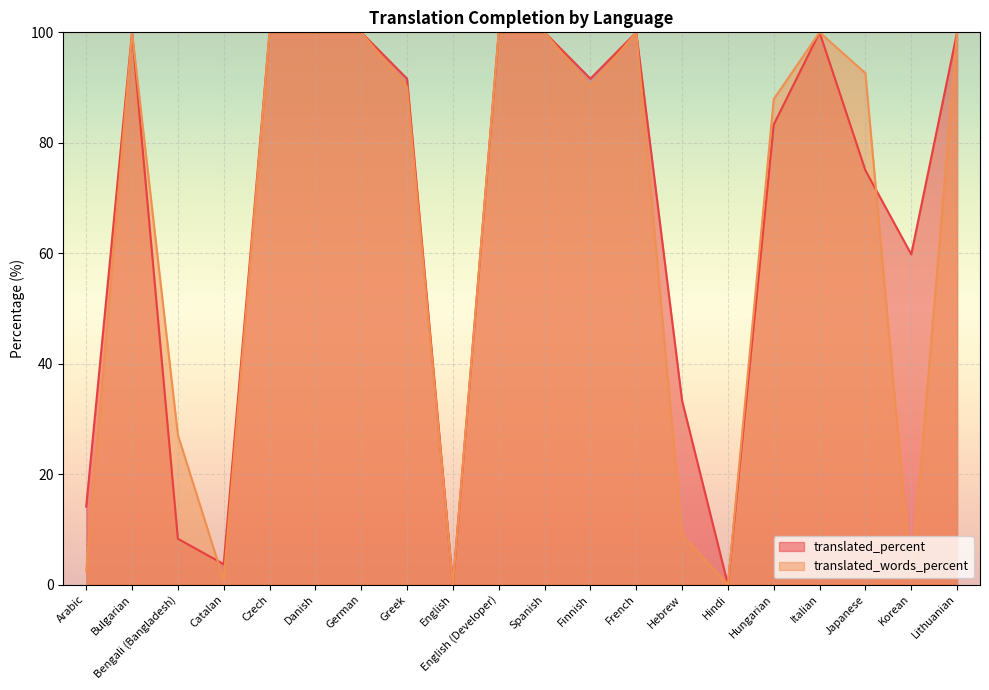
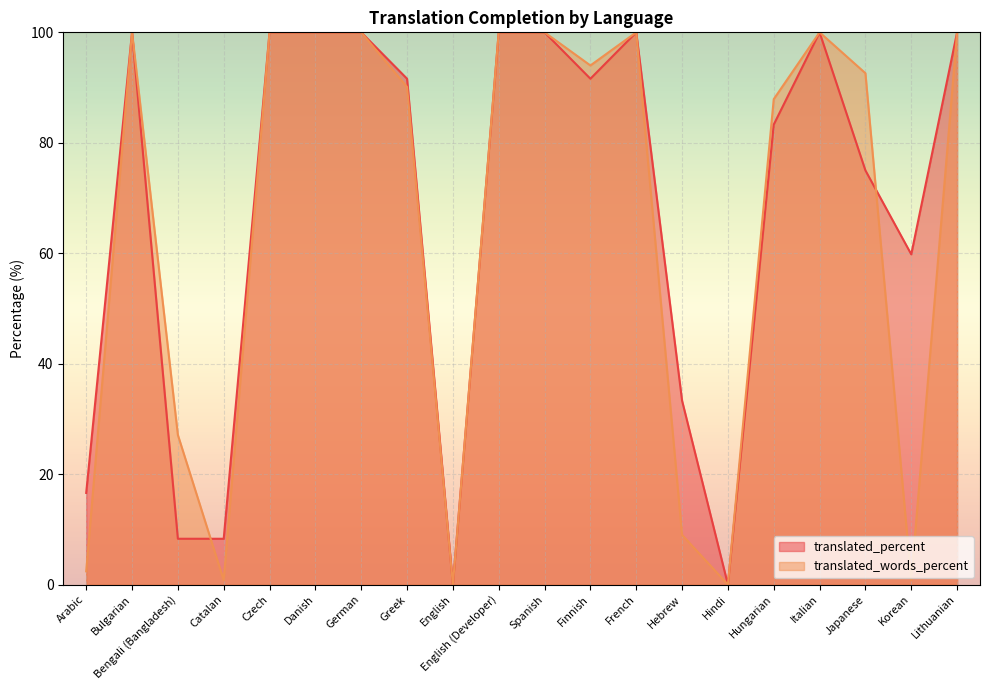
translated_percent, Arabic: 14 -> 17
translated_percent, Catalan: 4 -> 8
translated_words_percent, Finnish: 90 -> 94
